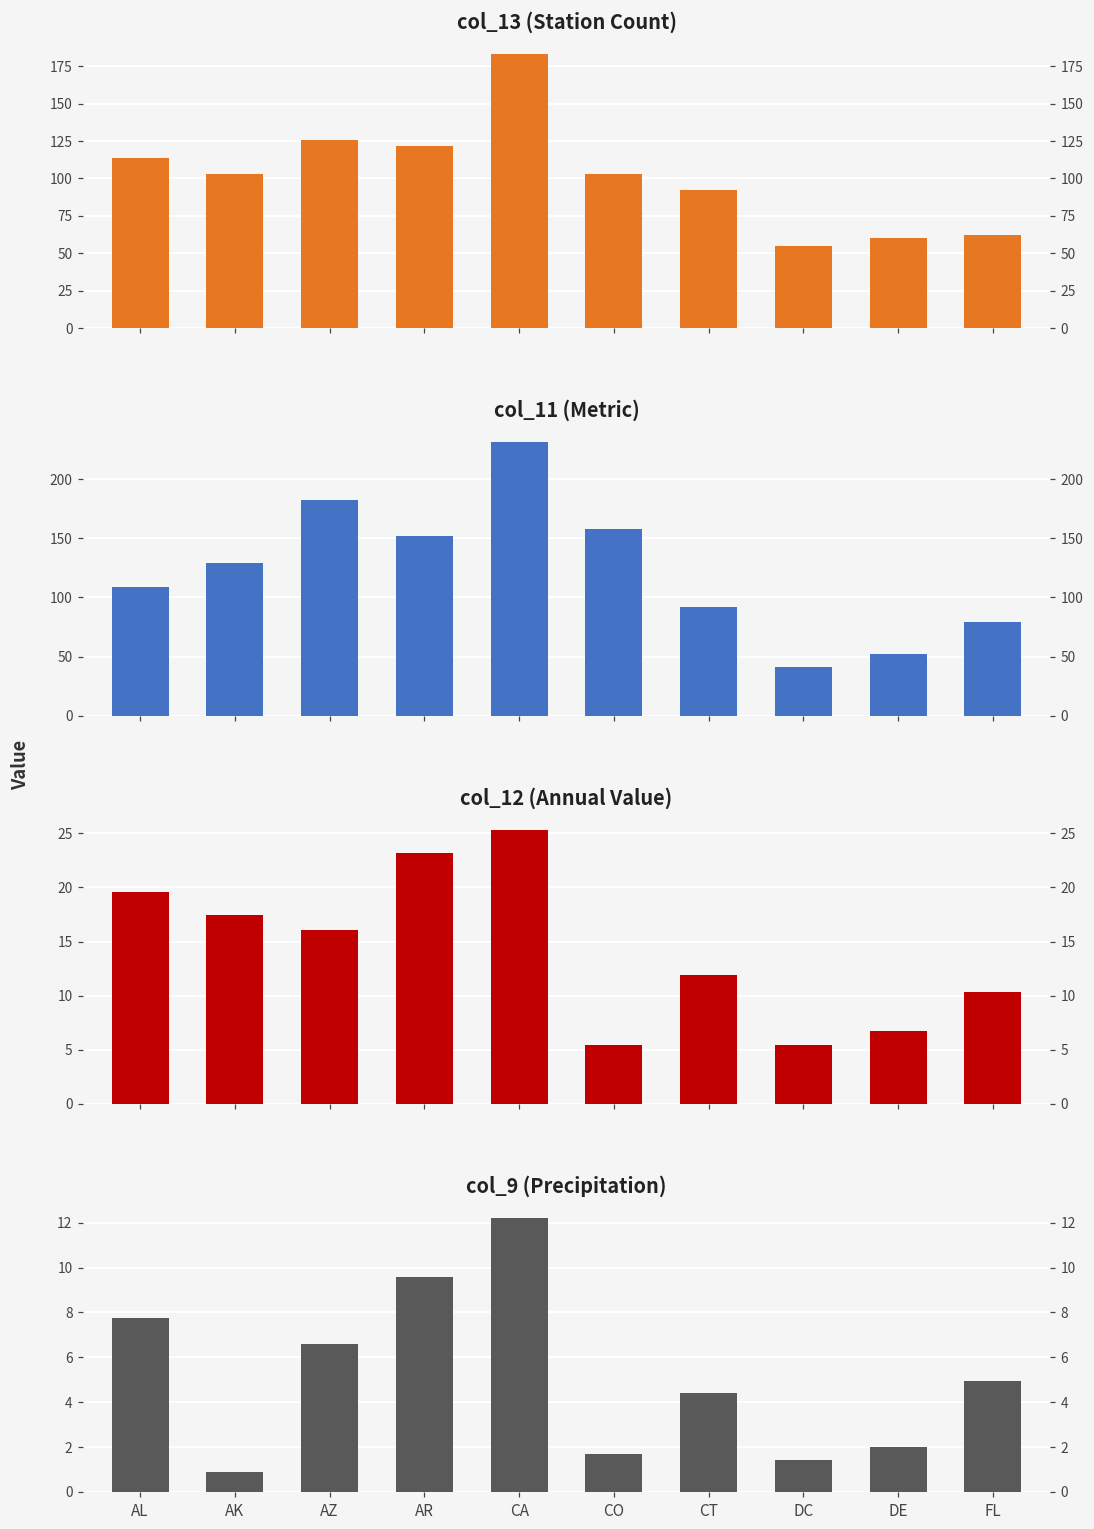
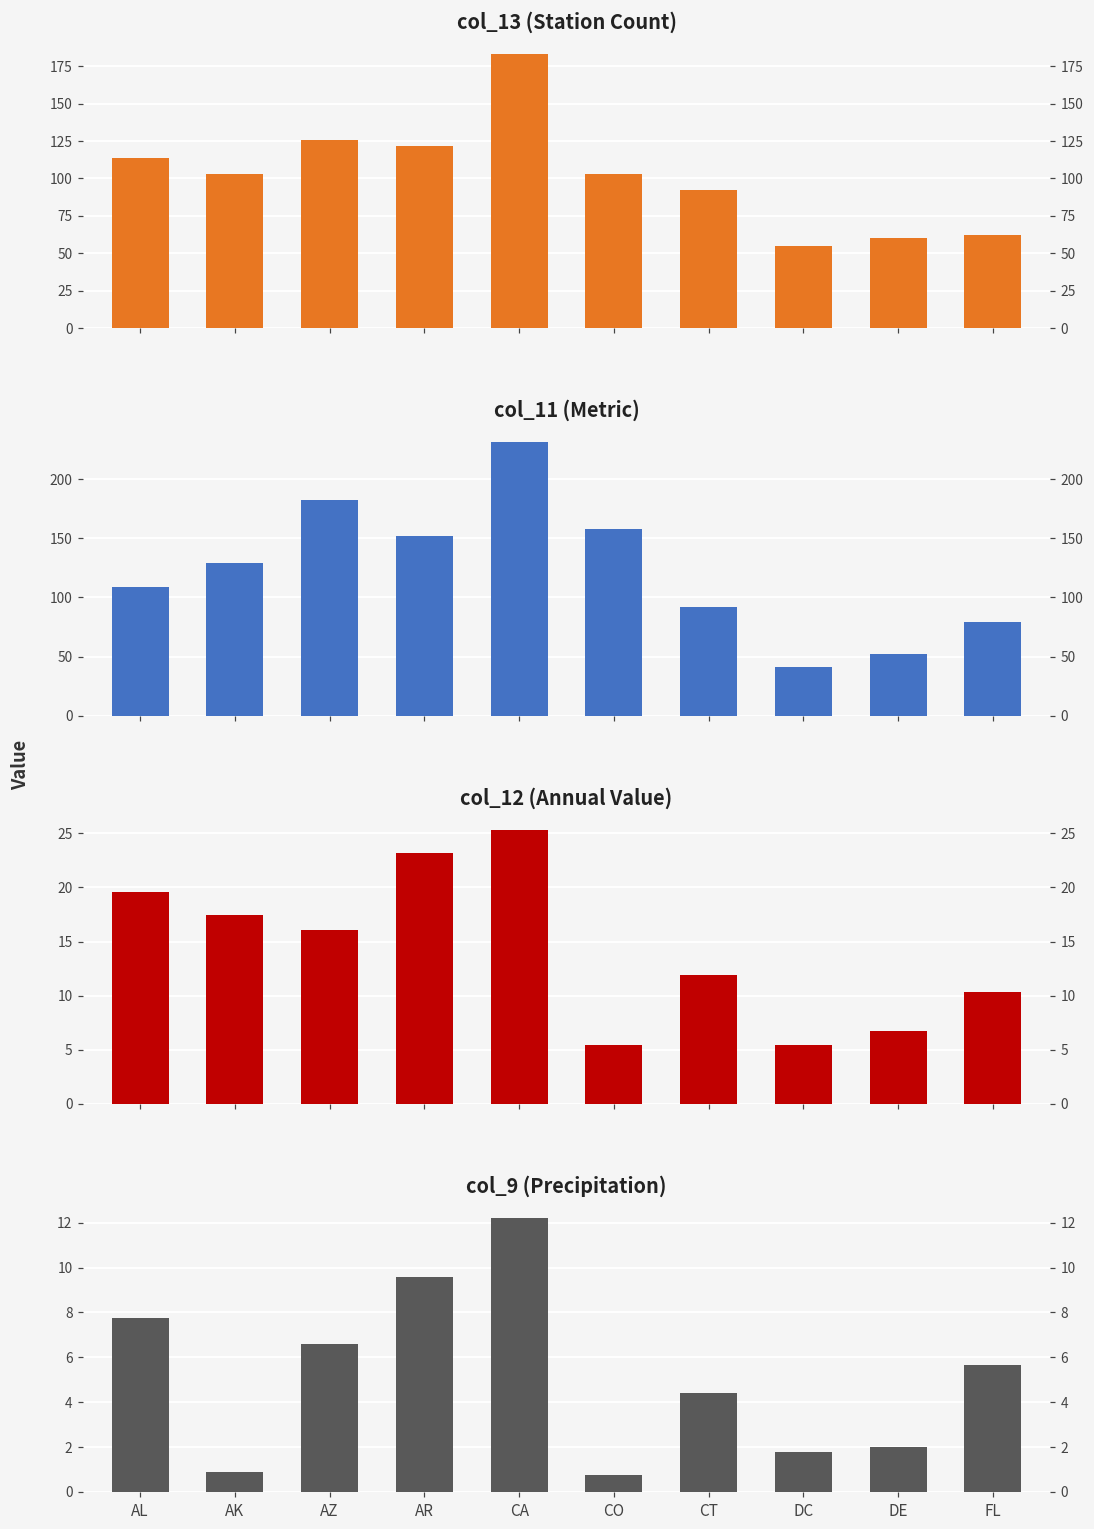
col_9 (Precipitation), CO: 1.7 -> 0.8
col_9 (Precipitation), DC: 1.4 -> 1.8
col_9 (Precipitation), FL: 5.0 -> 5.6
